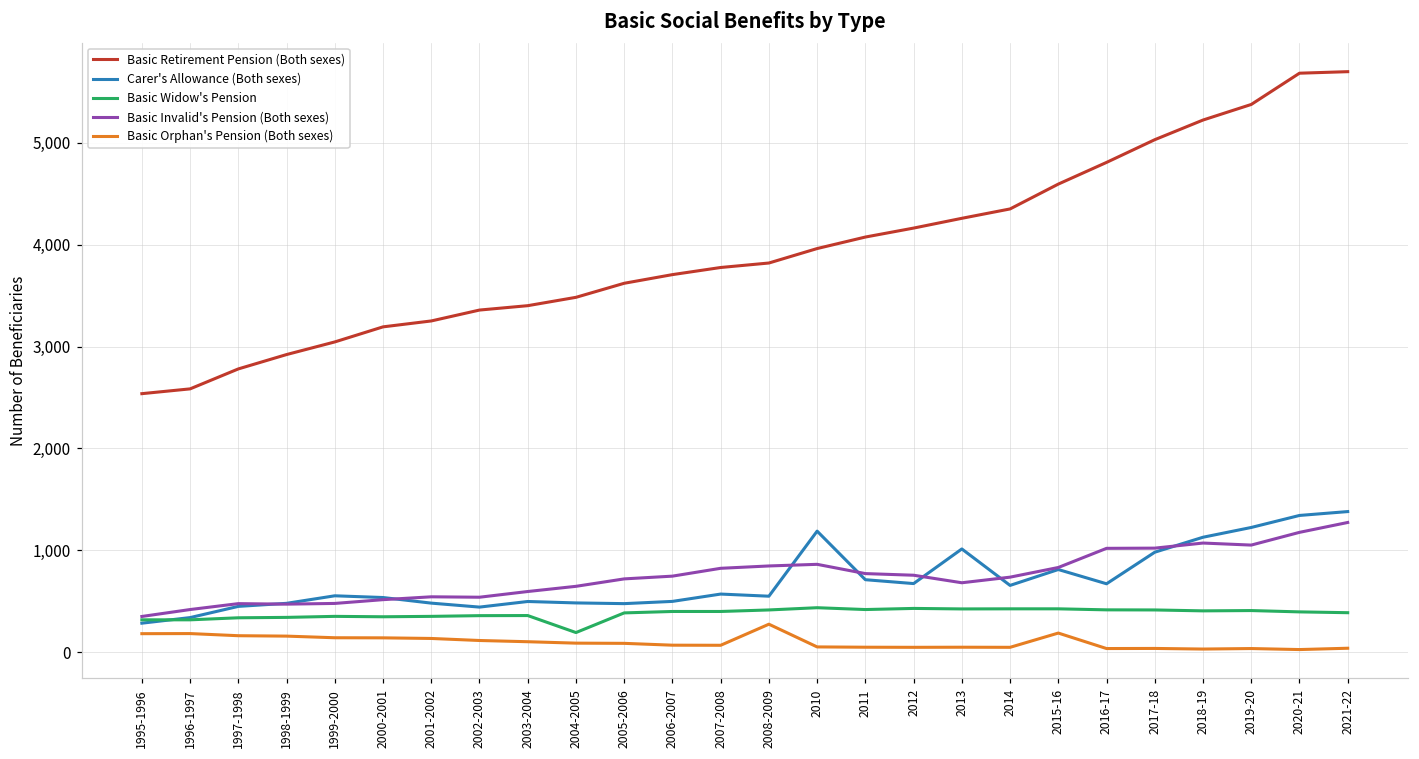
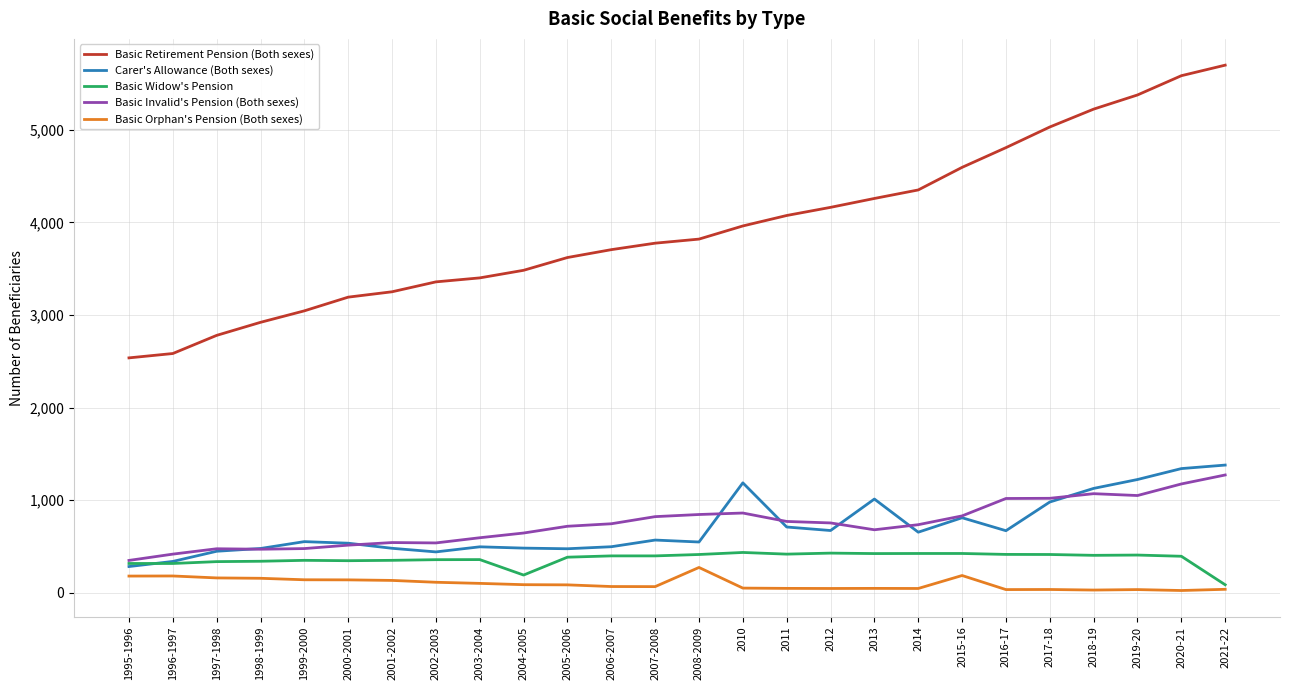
Basic Retirement Pension (Both sexes), 2020-21: 5,700 -> 5,600
Basic Widow's Pension, 2021-22: 400 -> 100
